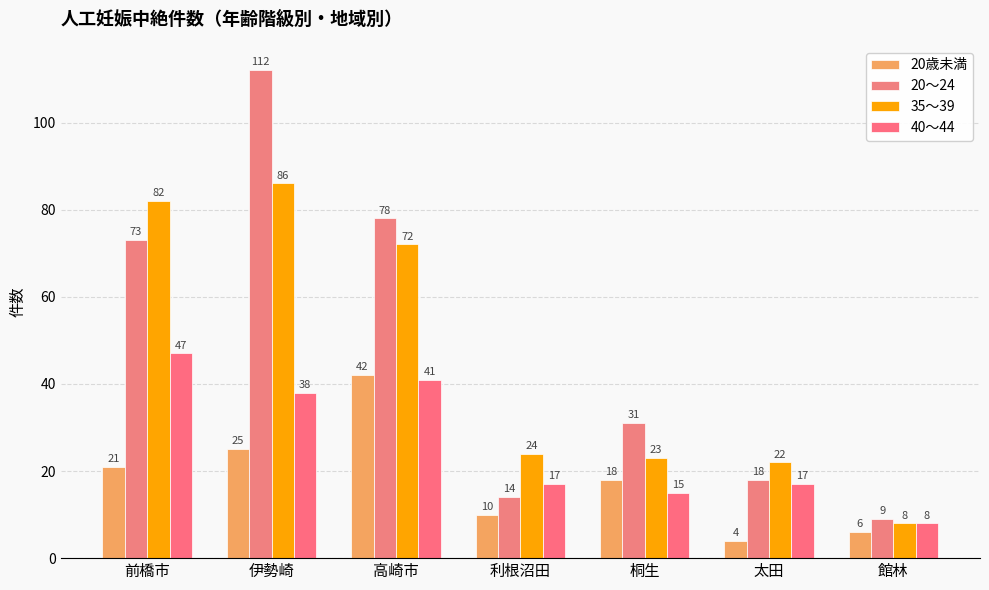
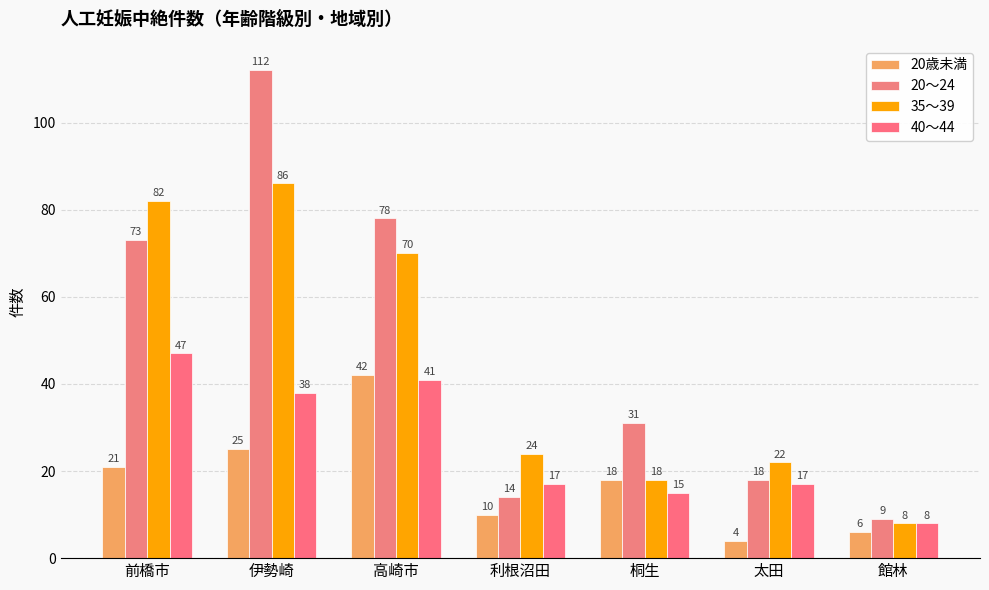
35～39, 高崎市: 72 -> 70
35～39, 桐生: 23 -> 18
